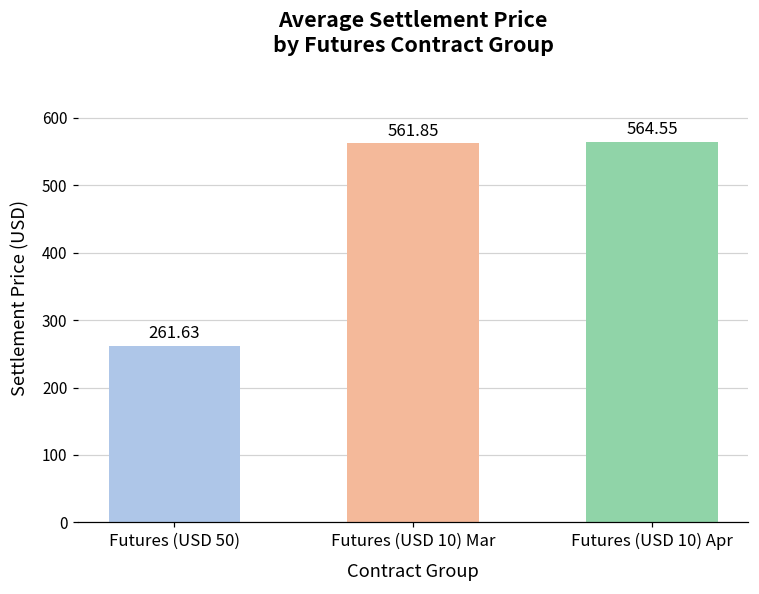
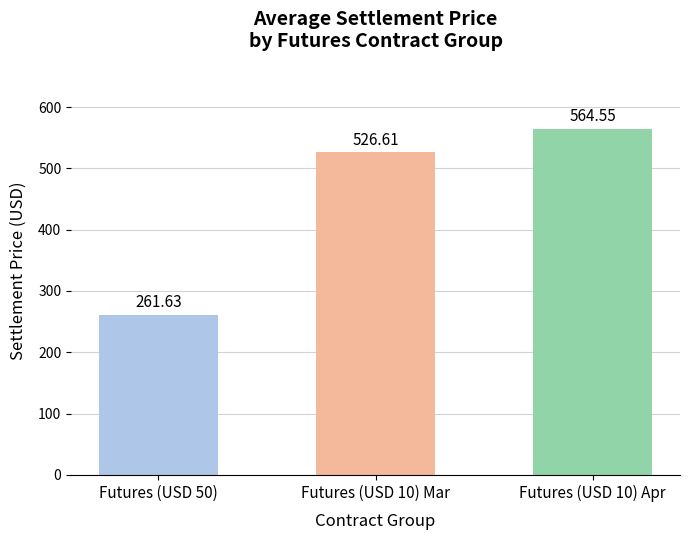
Futures (USD 10) Mar: 561.85 -> 526.61
